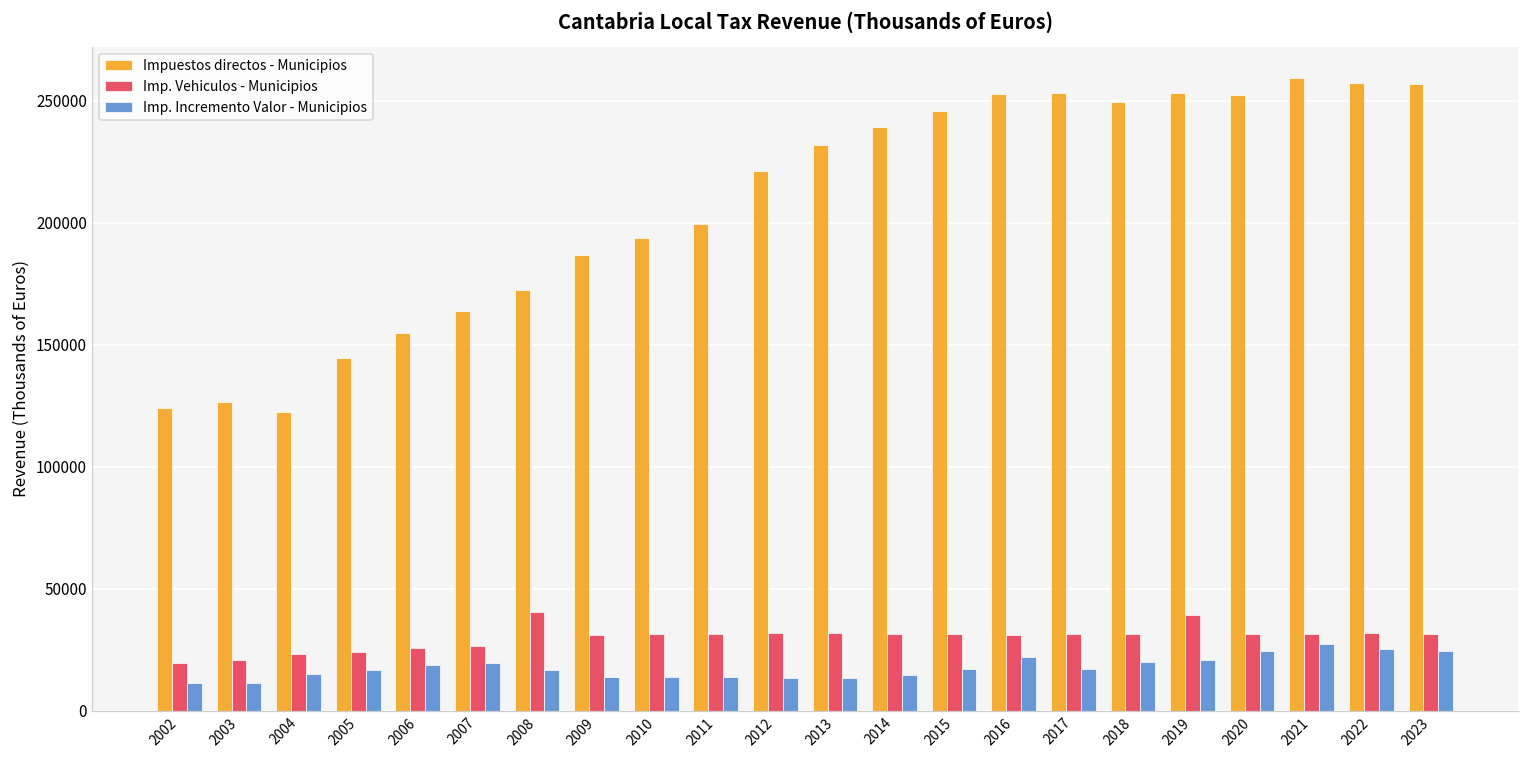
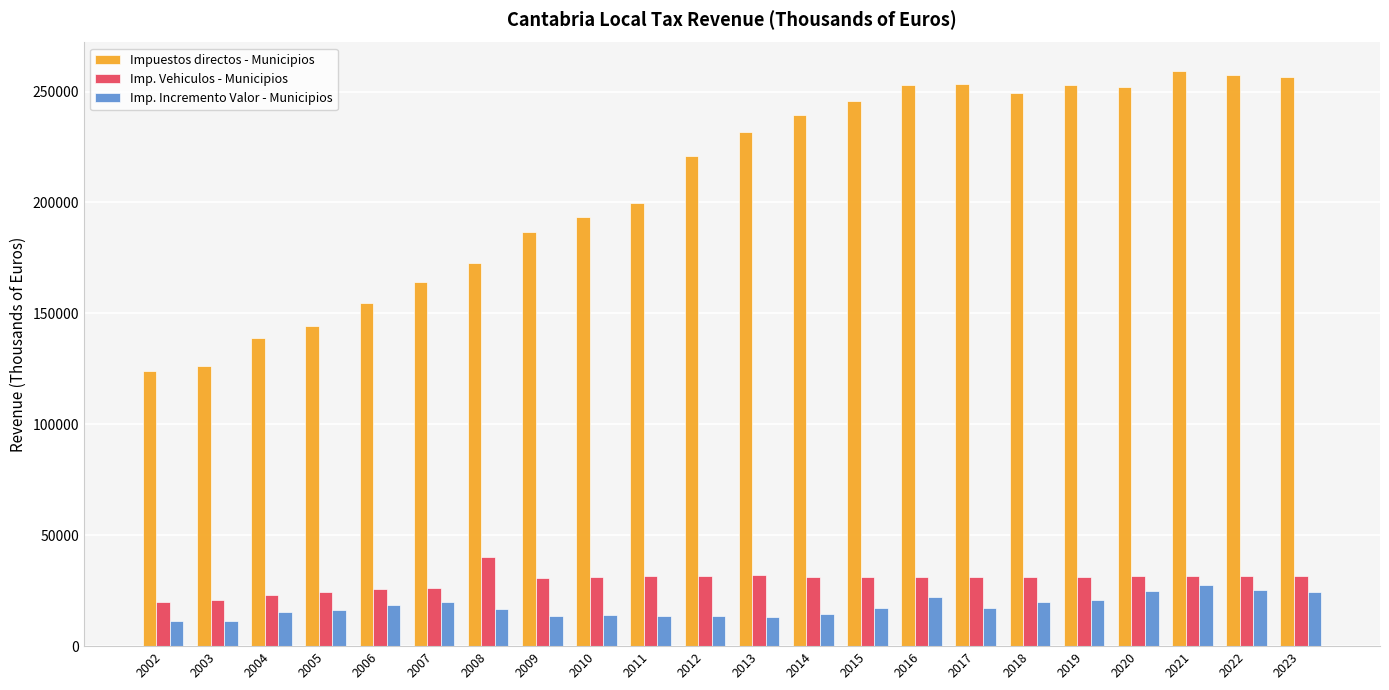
Impuestos directos - Municipios, 2004: 122000 -> 139000
Imp. Vehiculos - Municipios, 2019: 39000 -> 31000
